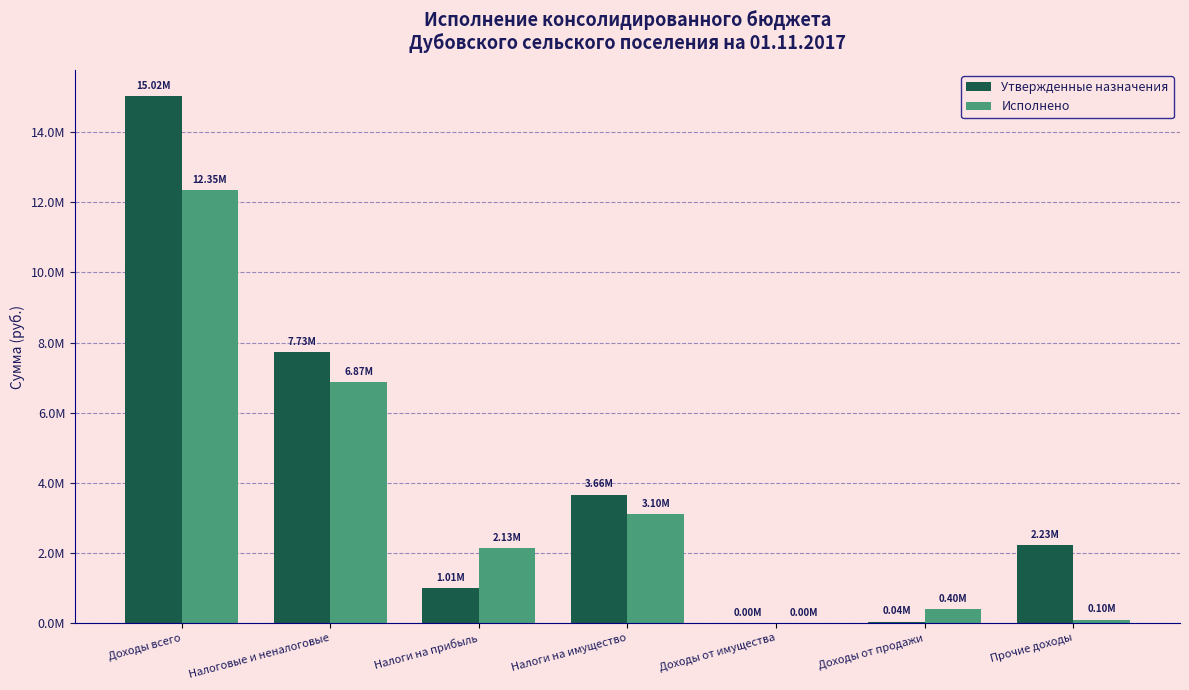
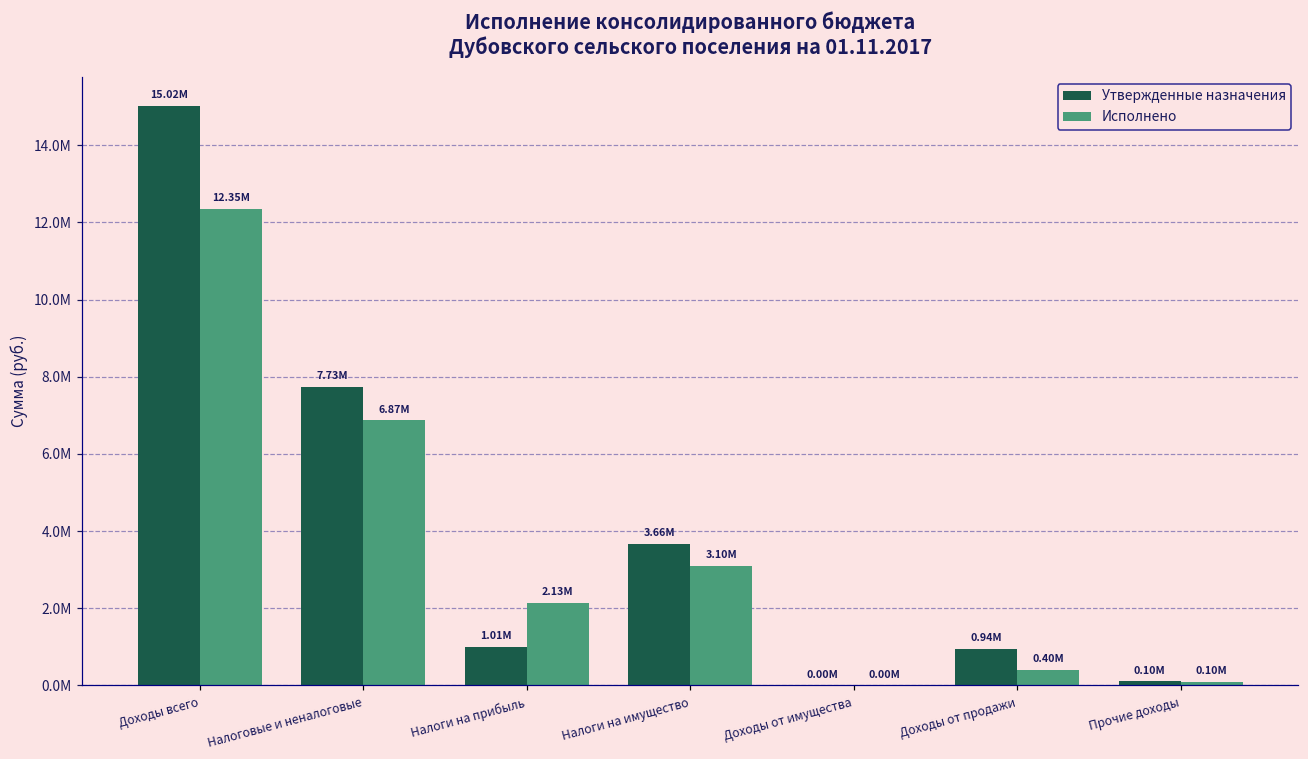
Утвержденные назначения, Доходы от продажи: 0.04M -> 0.94M
Утвержденные назначения, Прочие доходы: 2.23M -> 0.10M
